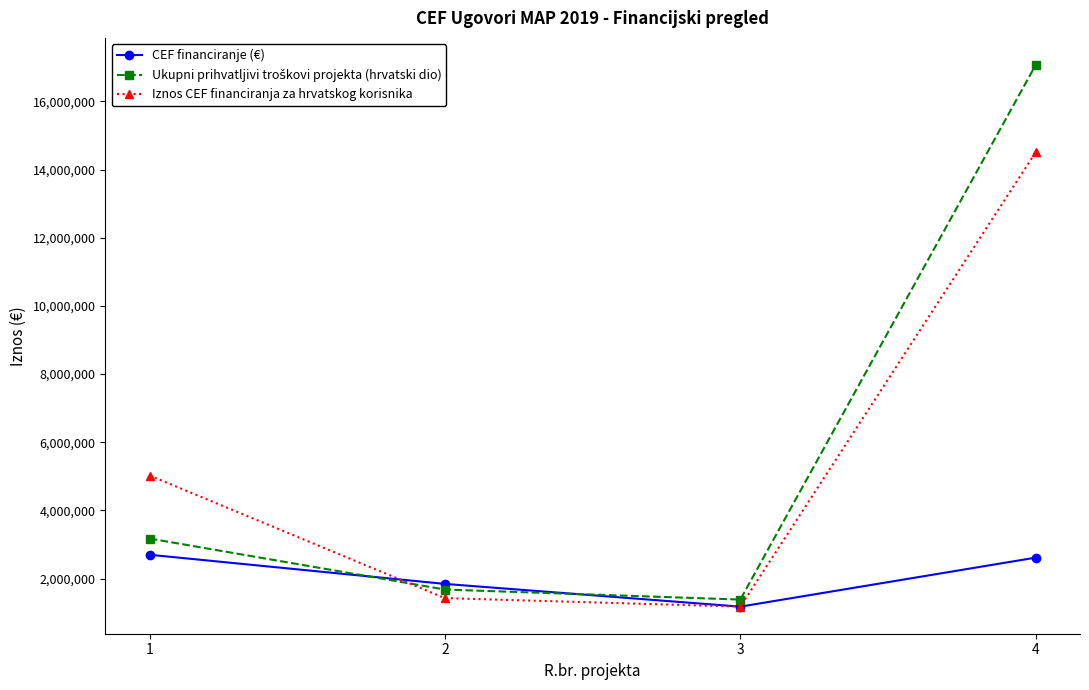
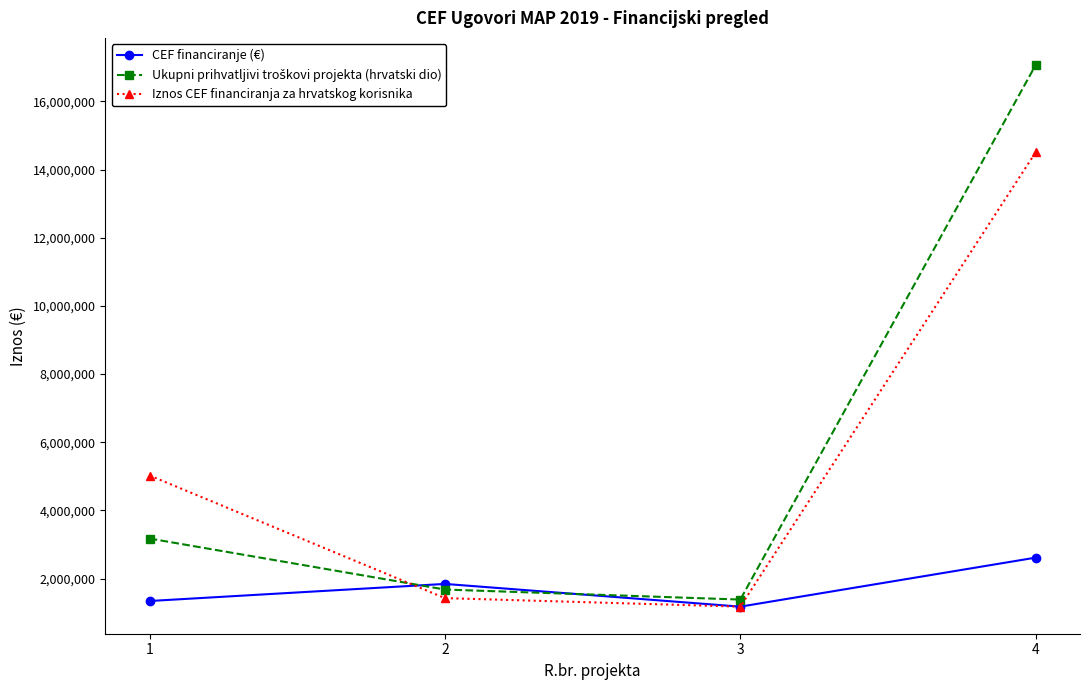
CEF financiranje (€), 1: 2,700,000 -> 1,300,000
